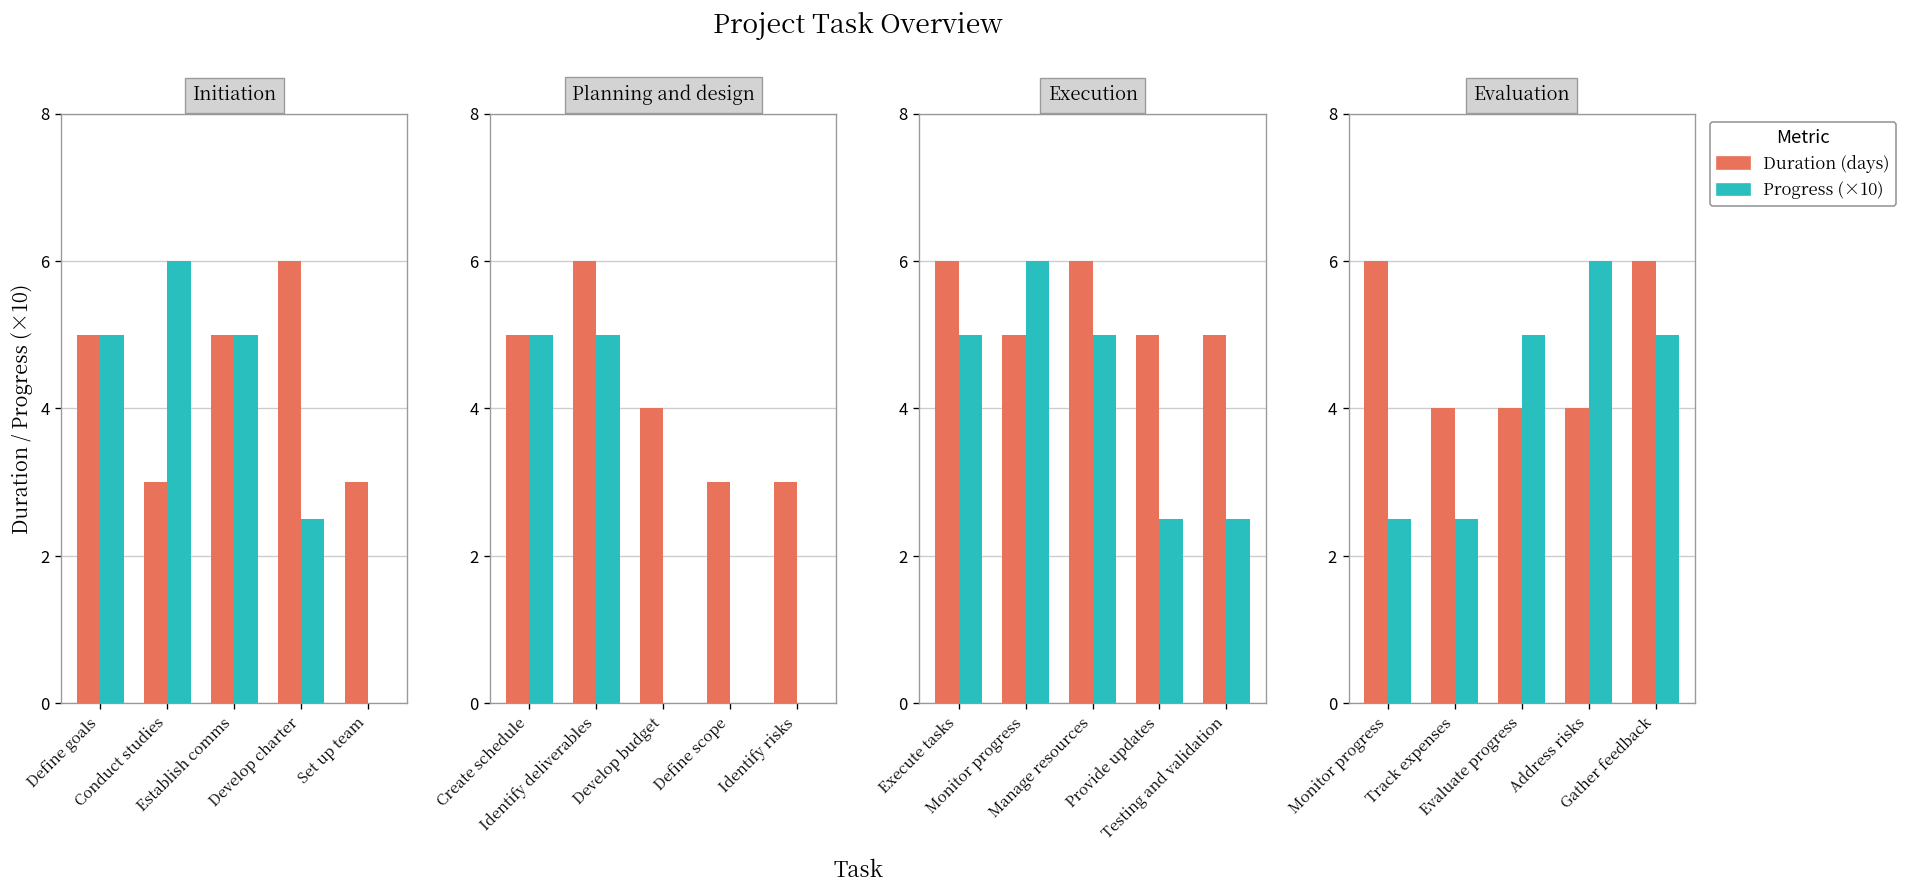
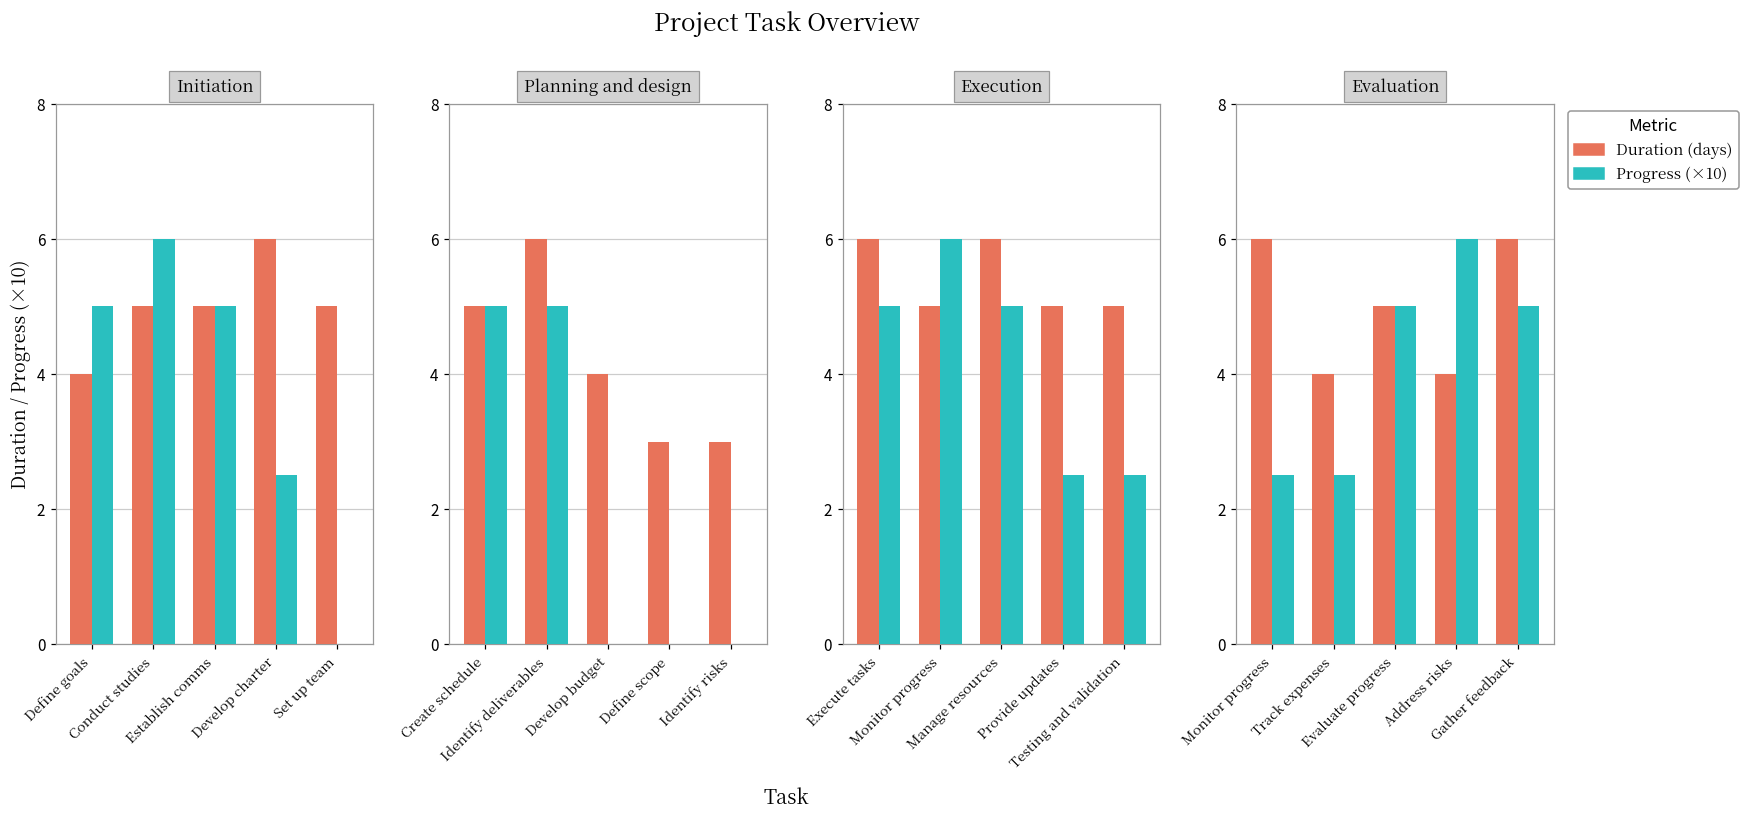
Initiation, Duration (days), Define goals: 5 -> 4
Initiation, Duration (days), Conduct studies: 3 -> 5
Initiation, Duration (days), Set up team: 3 -> 5
Evaluation, Duration (days), Evaluate progress: 4 -> 5
